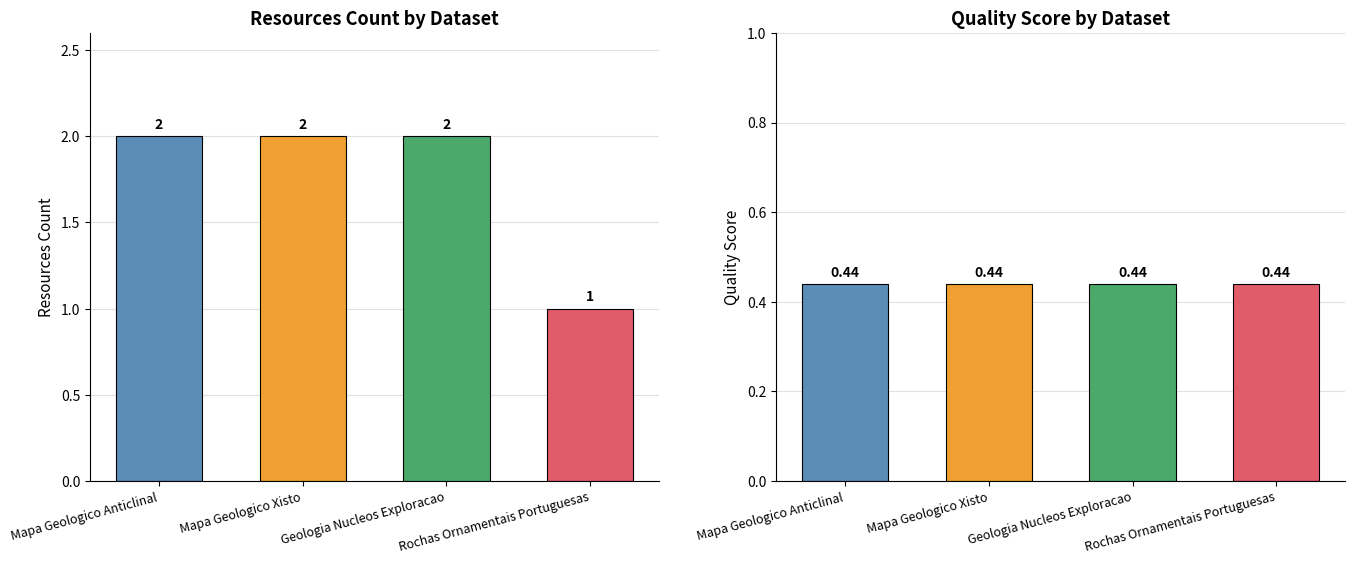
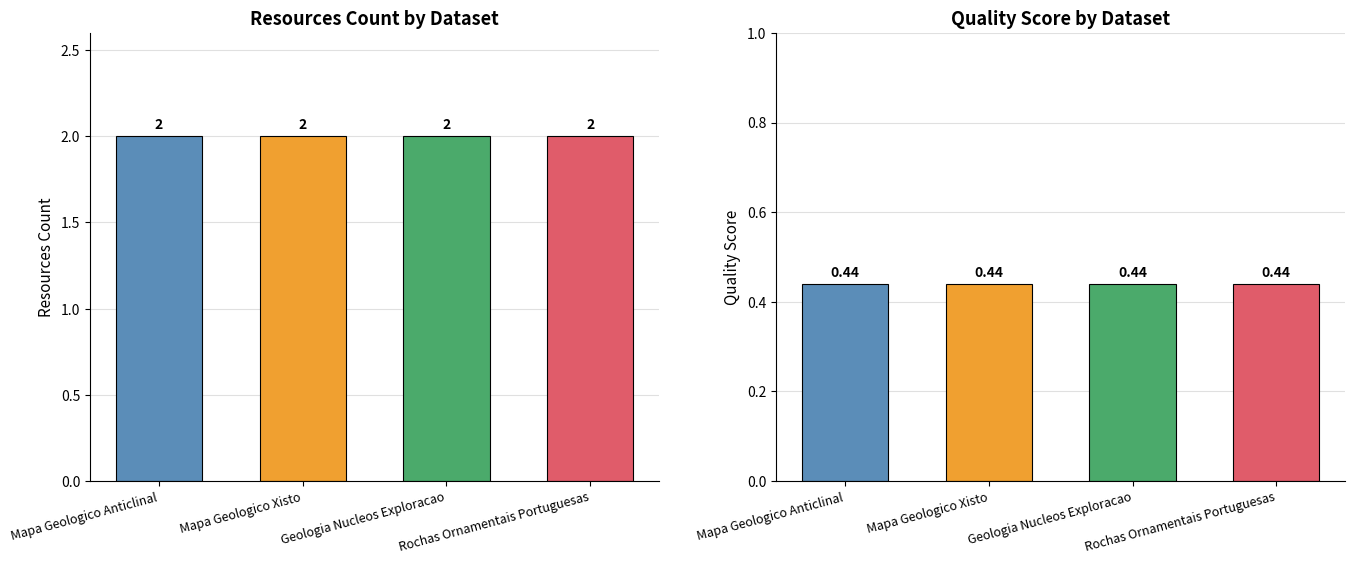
Resources Count by Dataset, Rochas Ornamentais Portuguesas: 1 -> 2
